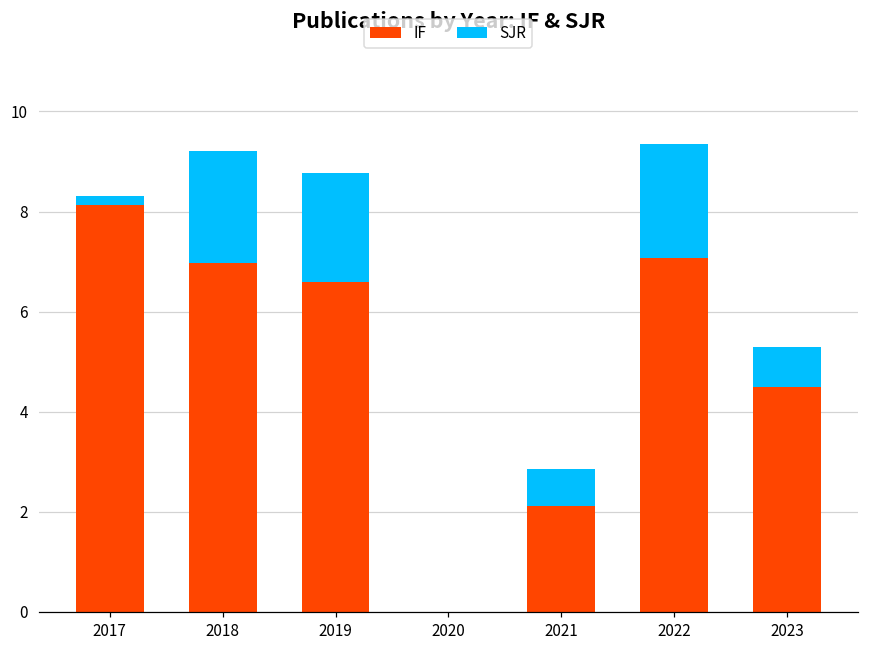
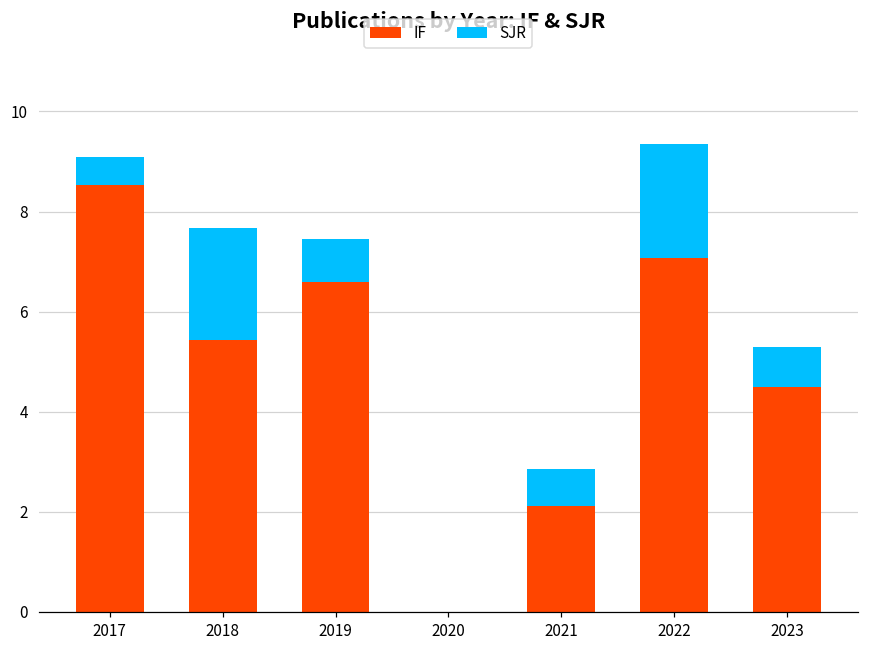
IF, 2017: 8.1 -> 8.5
SJR, 2017: 0.2 -> 0.6
IF, 2018: 7.0 -> 5.4
SJR, 2019: 2.2 -> 0.8
